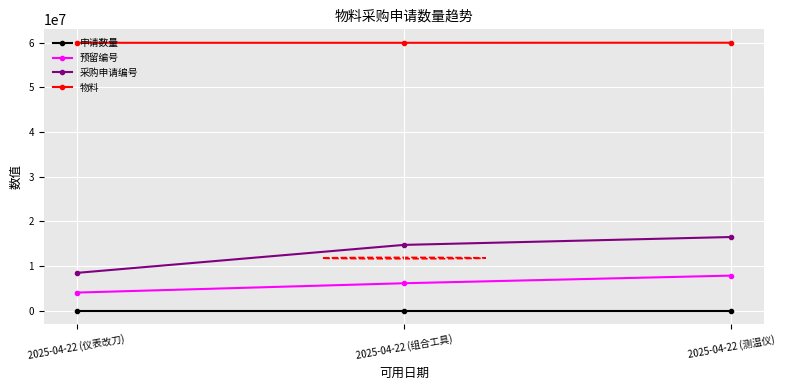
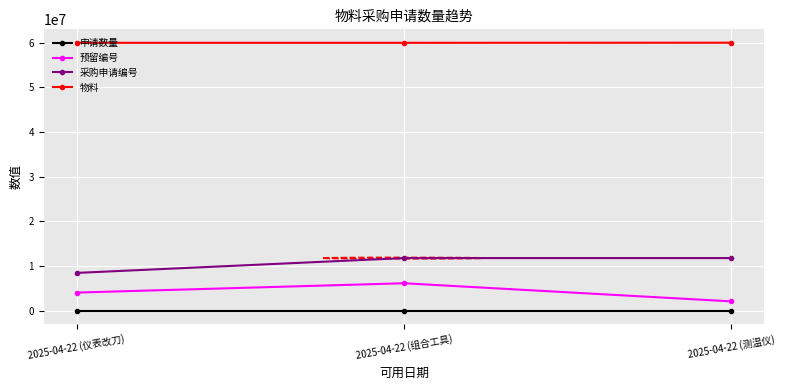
采购申请编号, 2025-04-22 (组合工具): 15000000 -> 12000000
预留编号, 2025-04-22 (测温仪): 8000000 -> 2000000
采购申请编号, 2025-04-22 (测温仪): 16000000 -> 12000000
